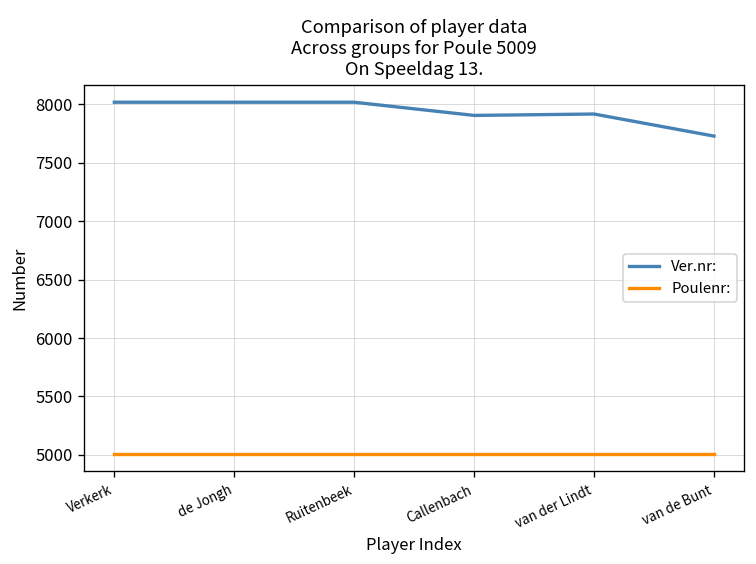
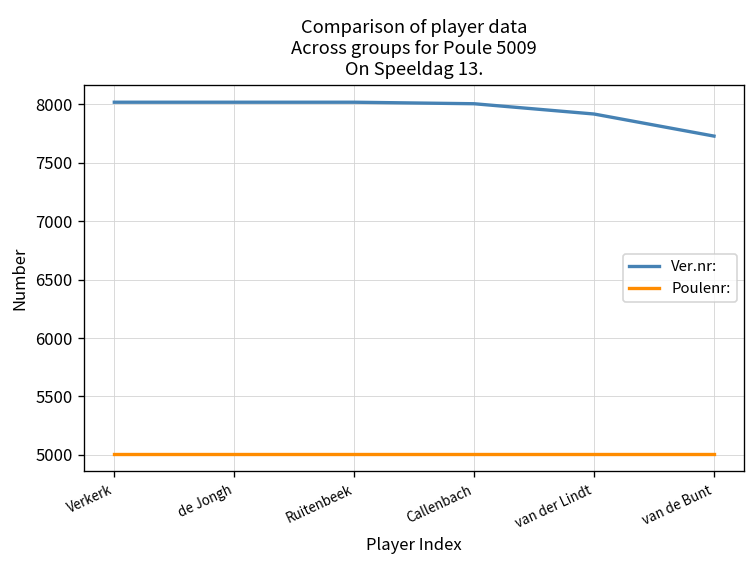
Ver.nr:, Callenbach: 7900 -> 8000
